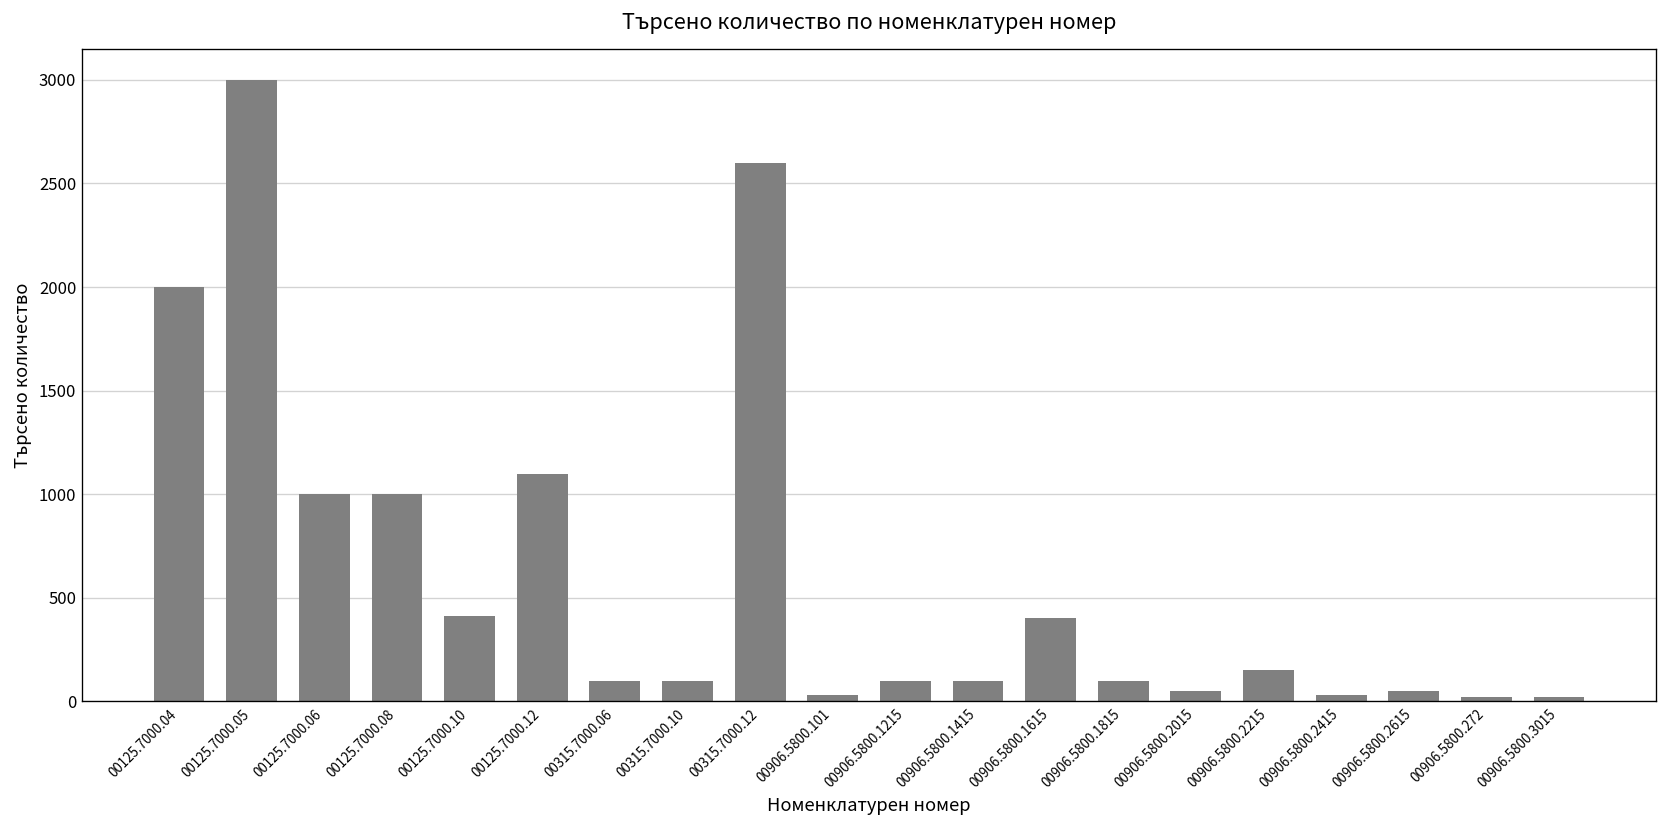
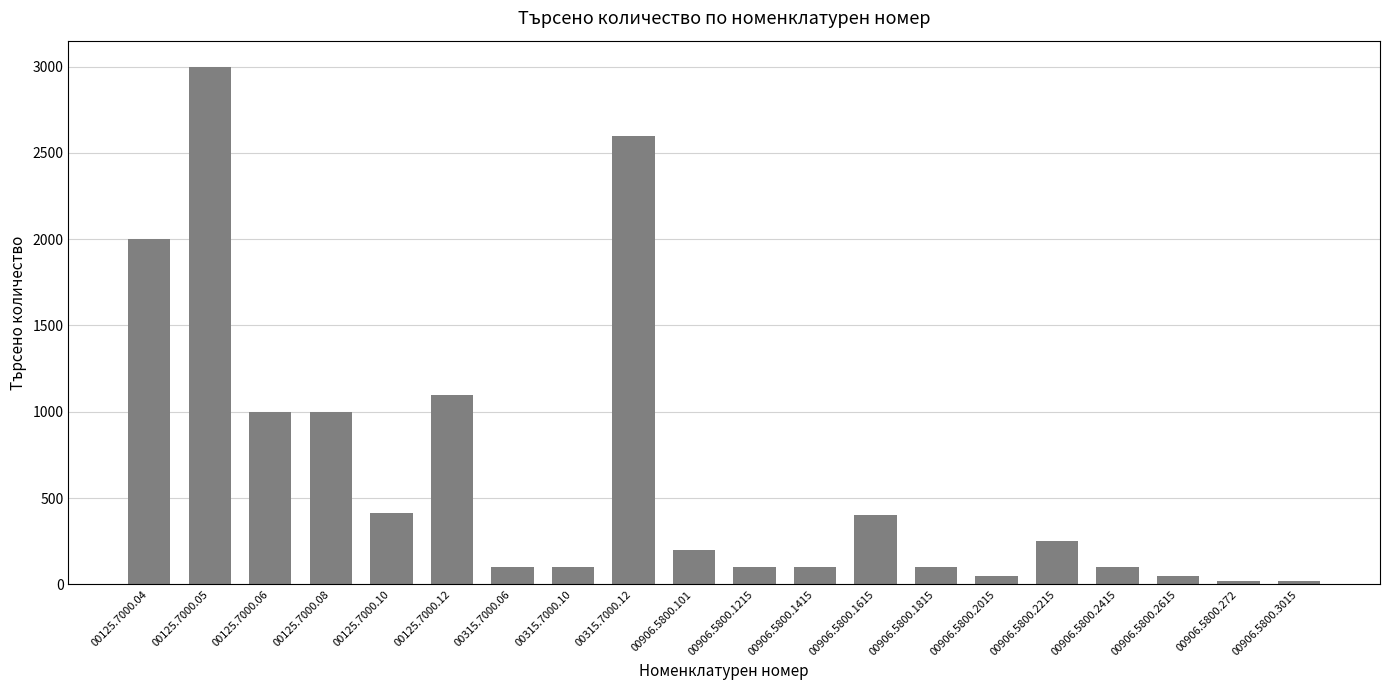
00906.5800.101: 30 -> 200
00906.5800.2215: 150 -> 250
00906.5800.2415: 30 -> 100
